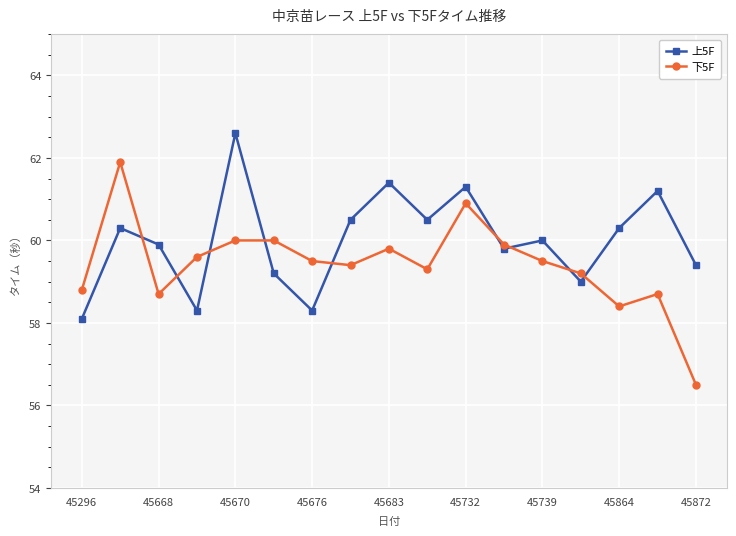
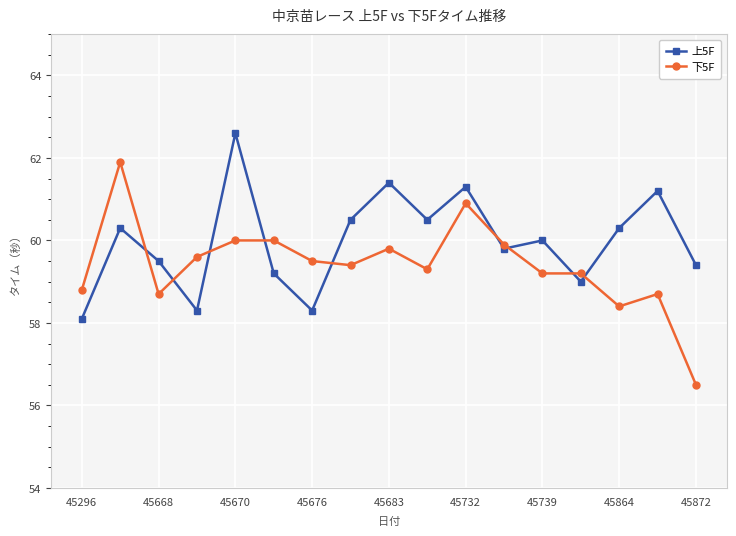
上5F, 45668: 59.9 -> 59.5
下5F, 45739: 59.5 -> 59.2
